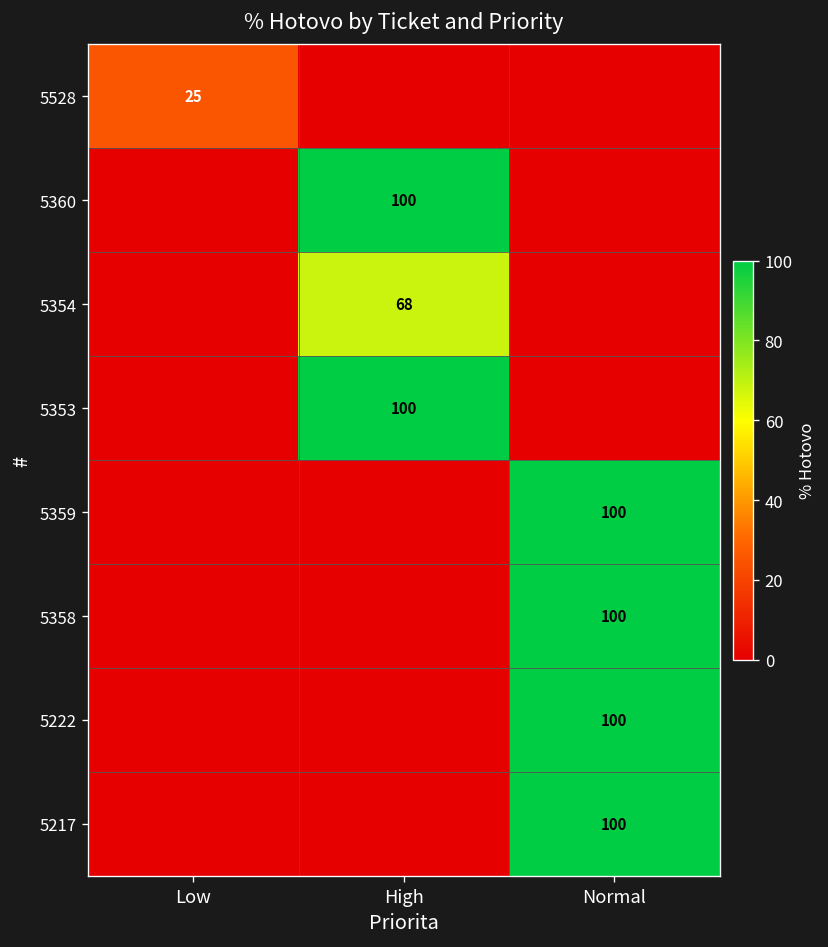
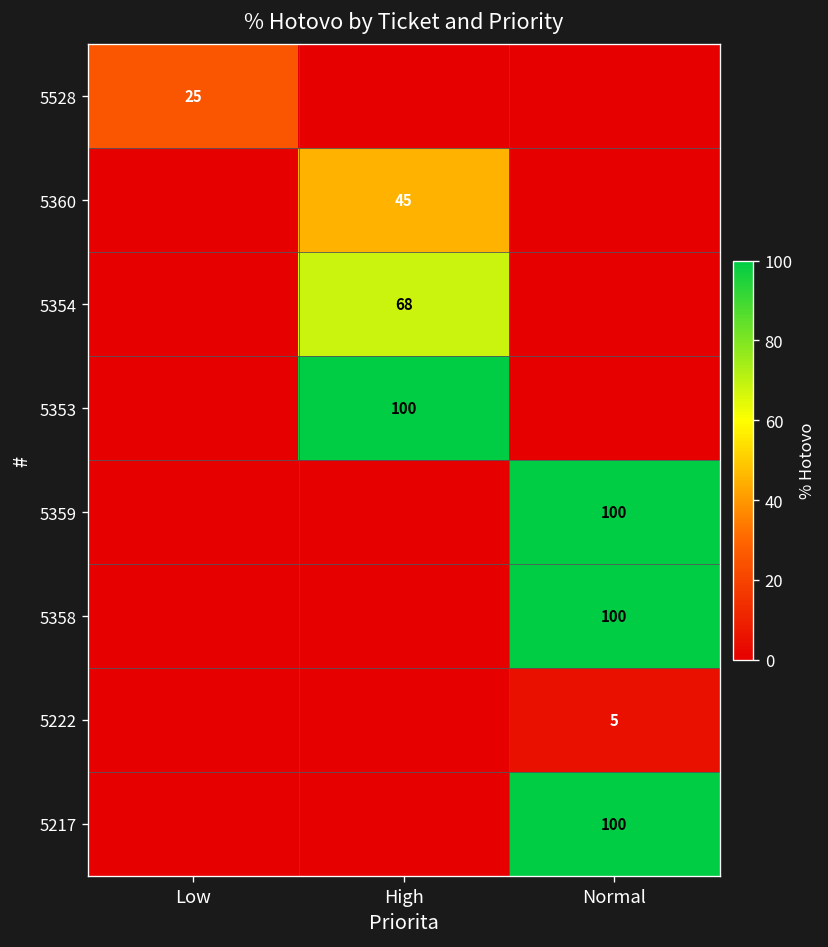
5360, High: 100 -> 45
5222, Normal: 100 -> 5
